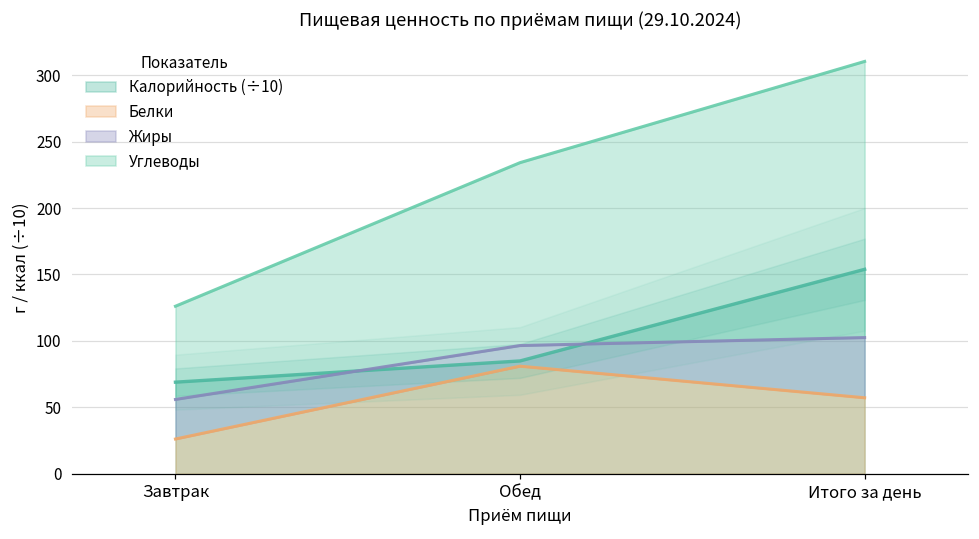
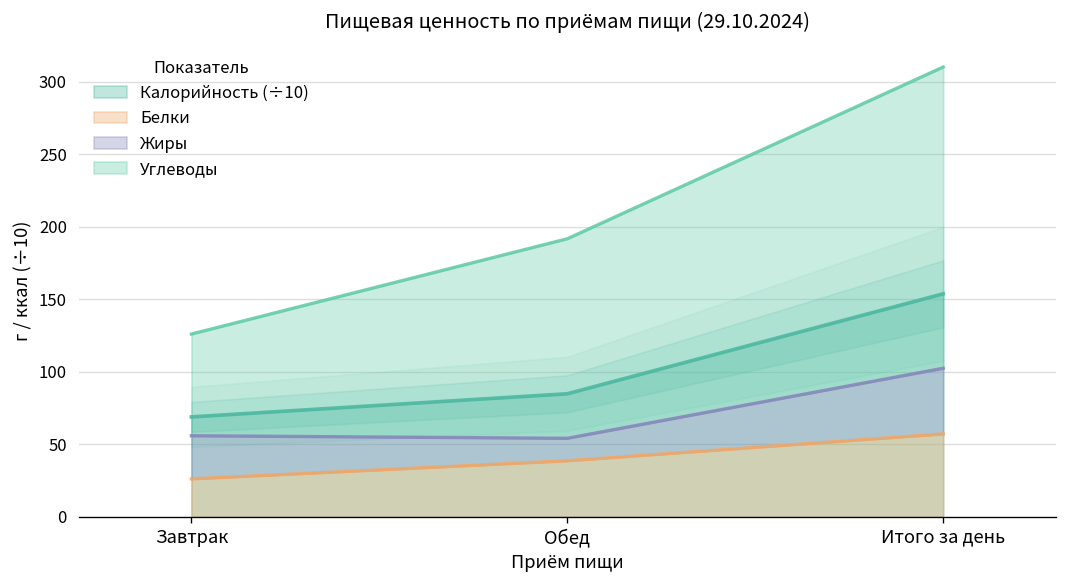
Белки, Обед: 81 -> 39
